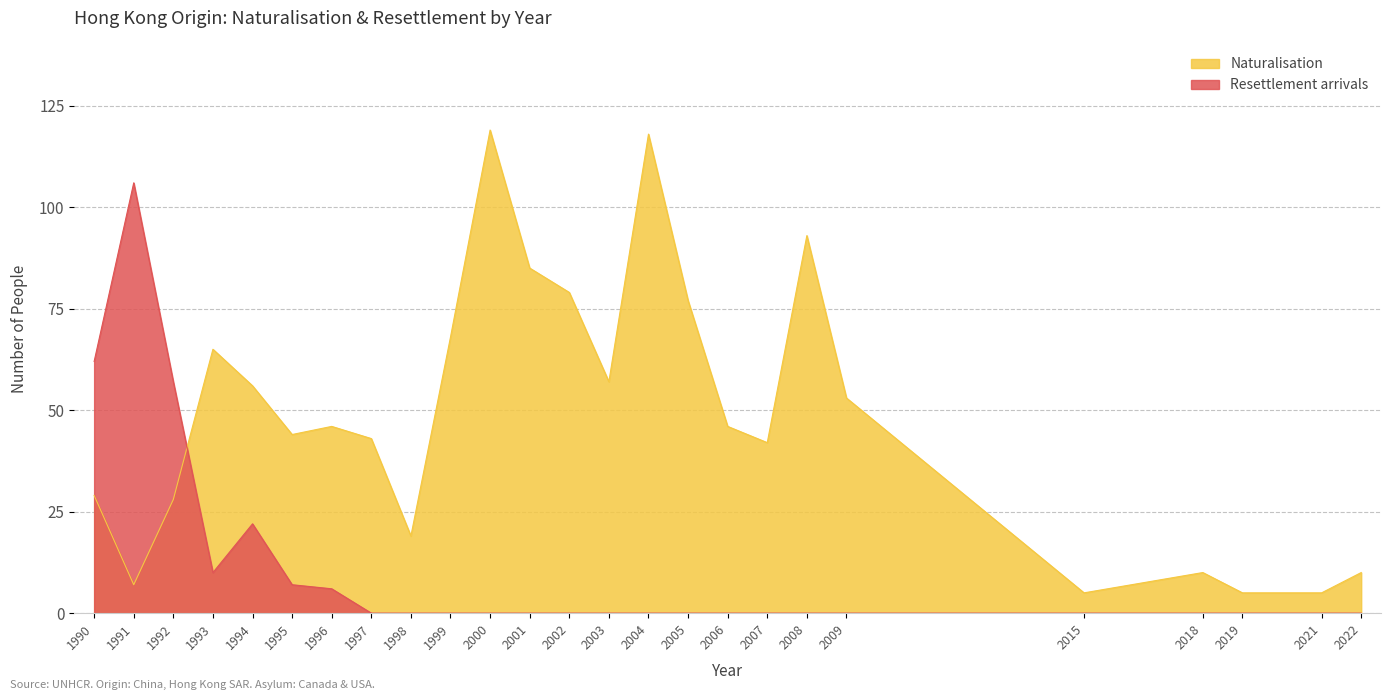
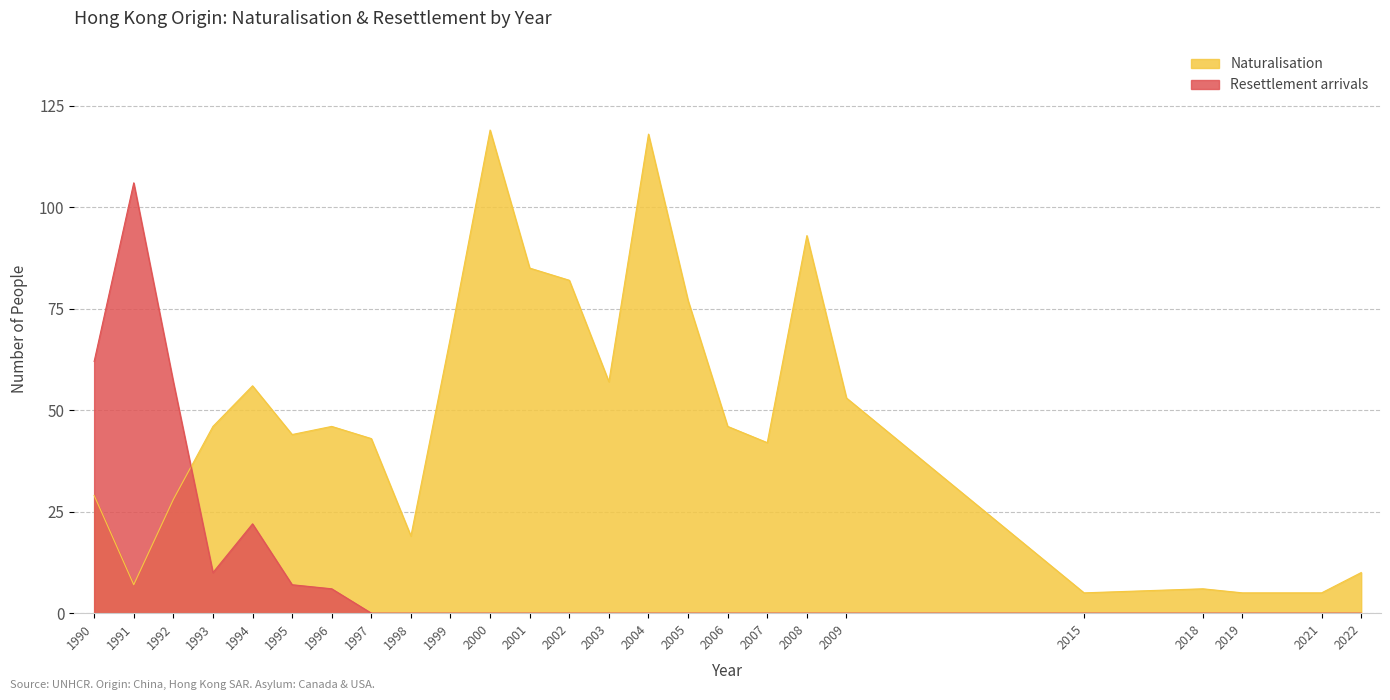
Naturalisation, 1993: 65 -> 46
Naturalisation, 2002: 79 -> 82
Naturalisation, 2018: 10 -> 6
